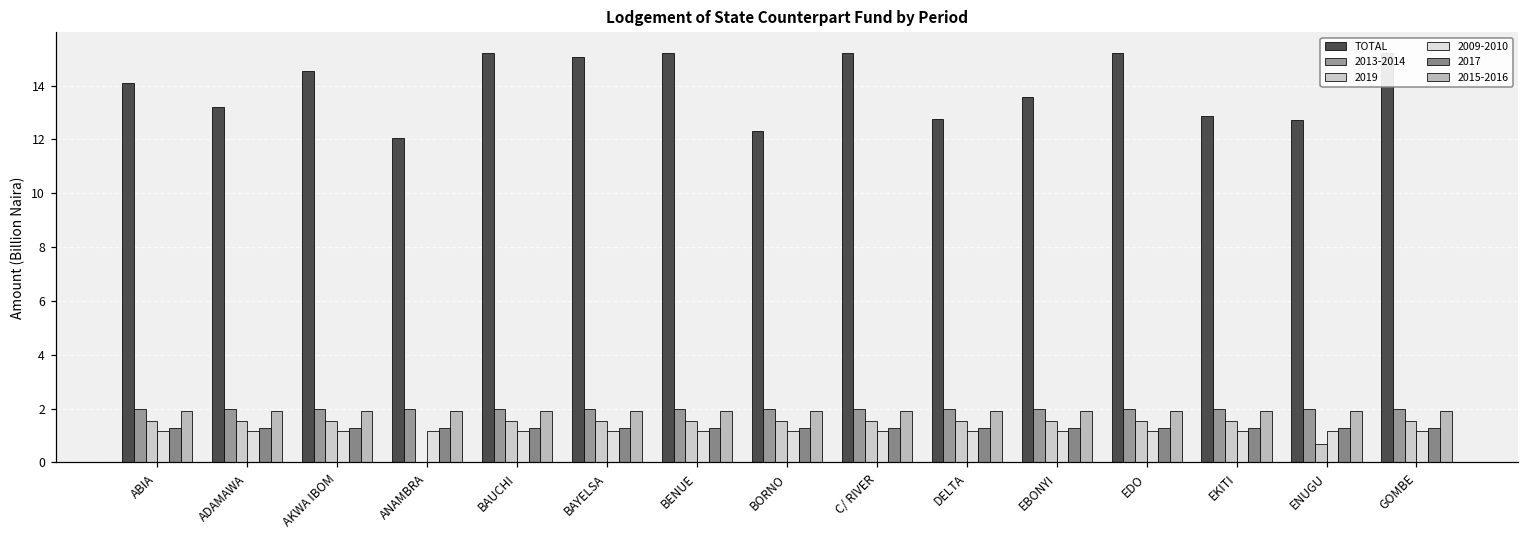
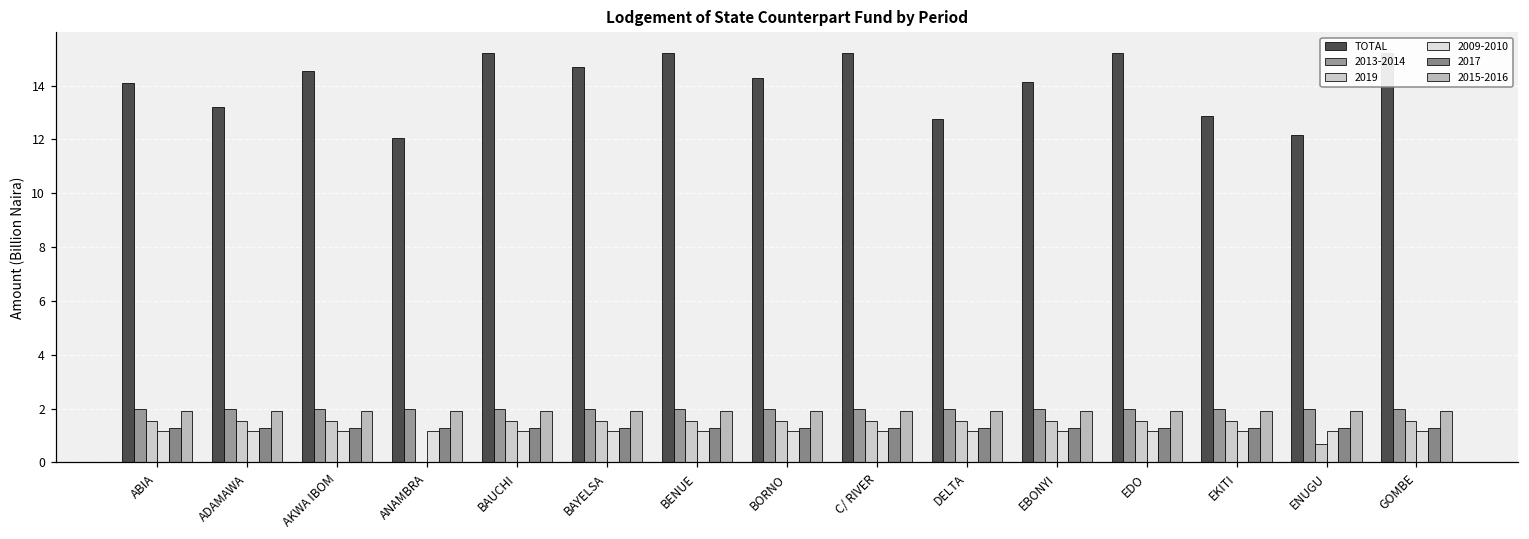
TOTAL, BAYELSA: 15.1 -> 14.7
TOTAL, BORNO: 12.3 -> 14.3
TOTAL, EBONYI: 13.6 -> 14.1
TOTAL, ENUGU: 12.7 -> 12.2
